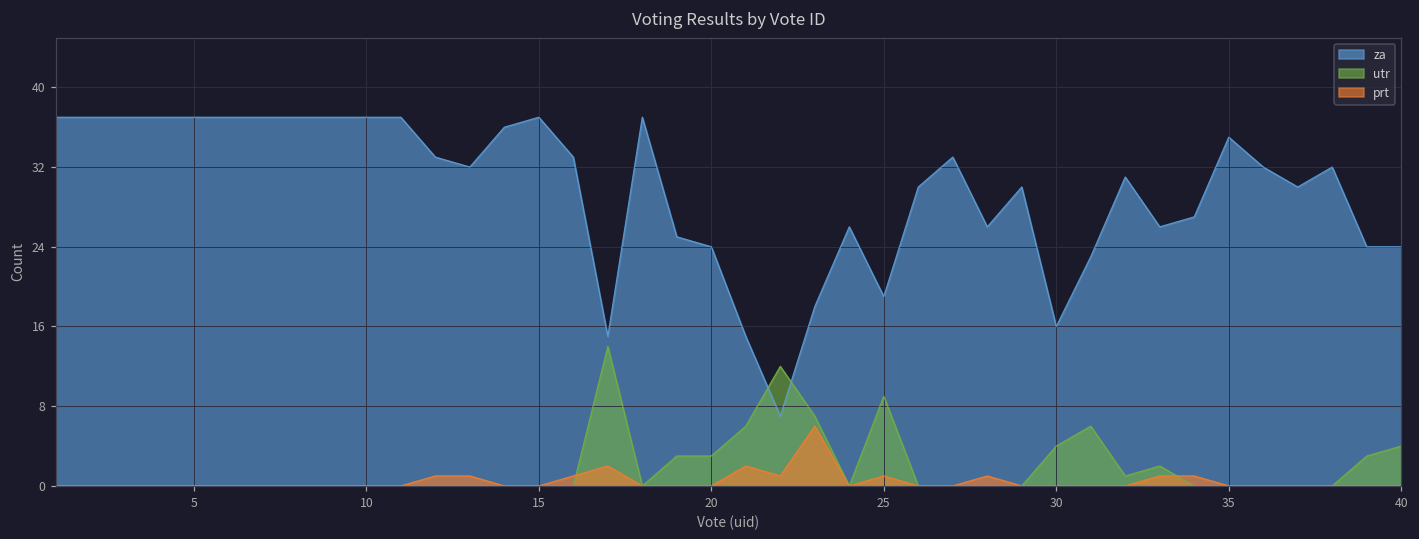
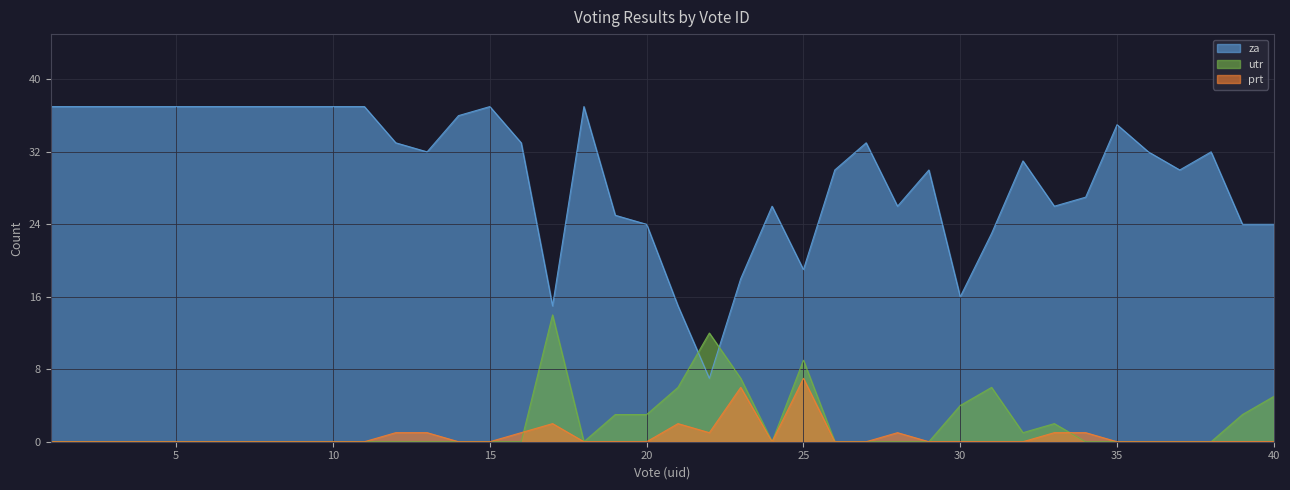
prt, 25: 1 -> 7
utr, 40: 4 -> 5
